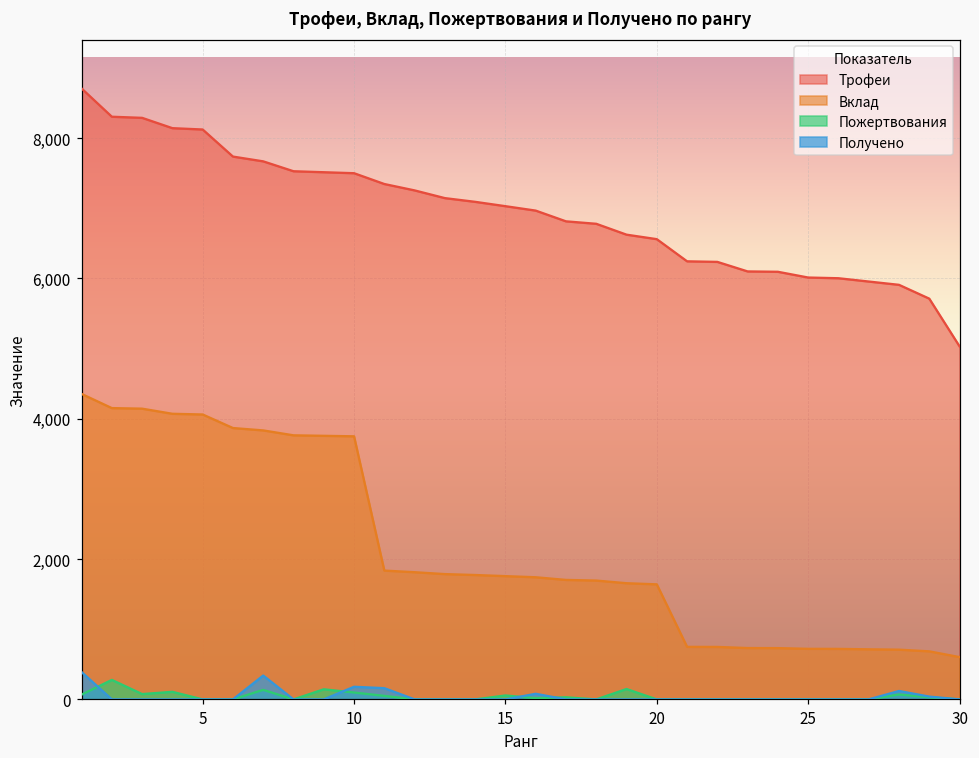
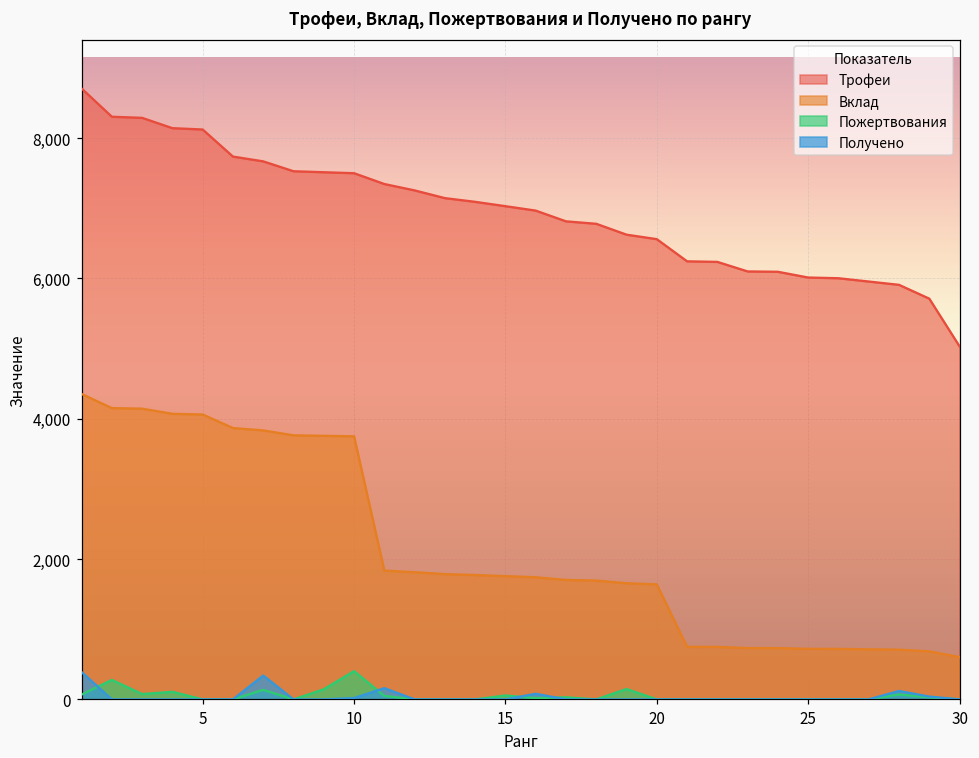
Пожертвования, 10: 100 -> 400
Получено, 10: 200 -> 0
